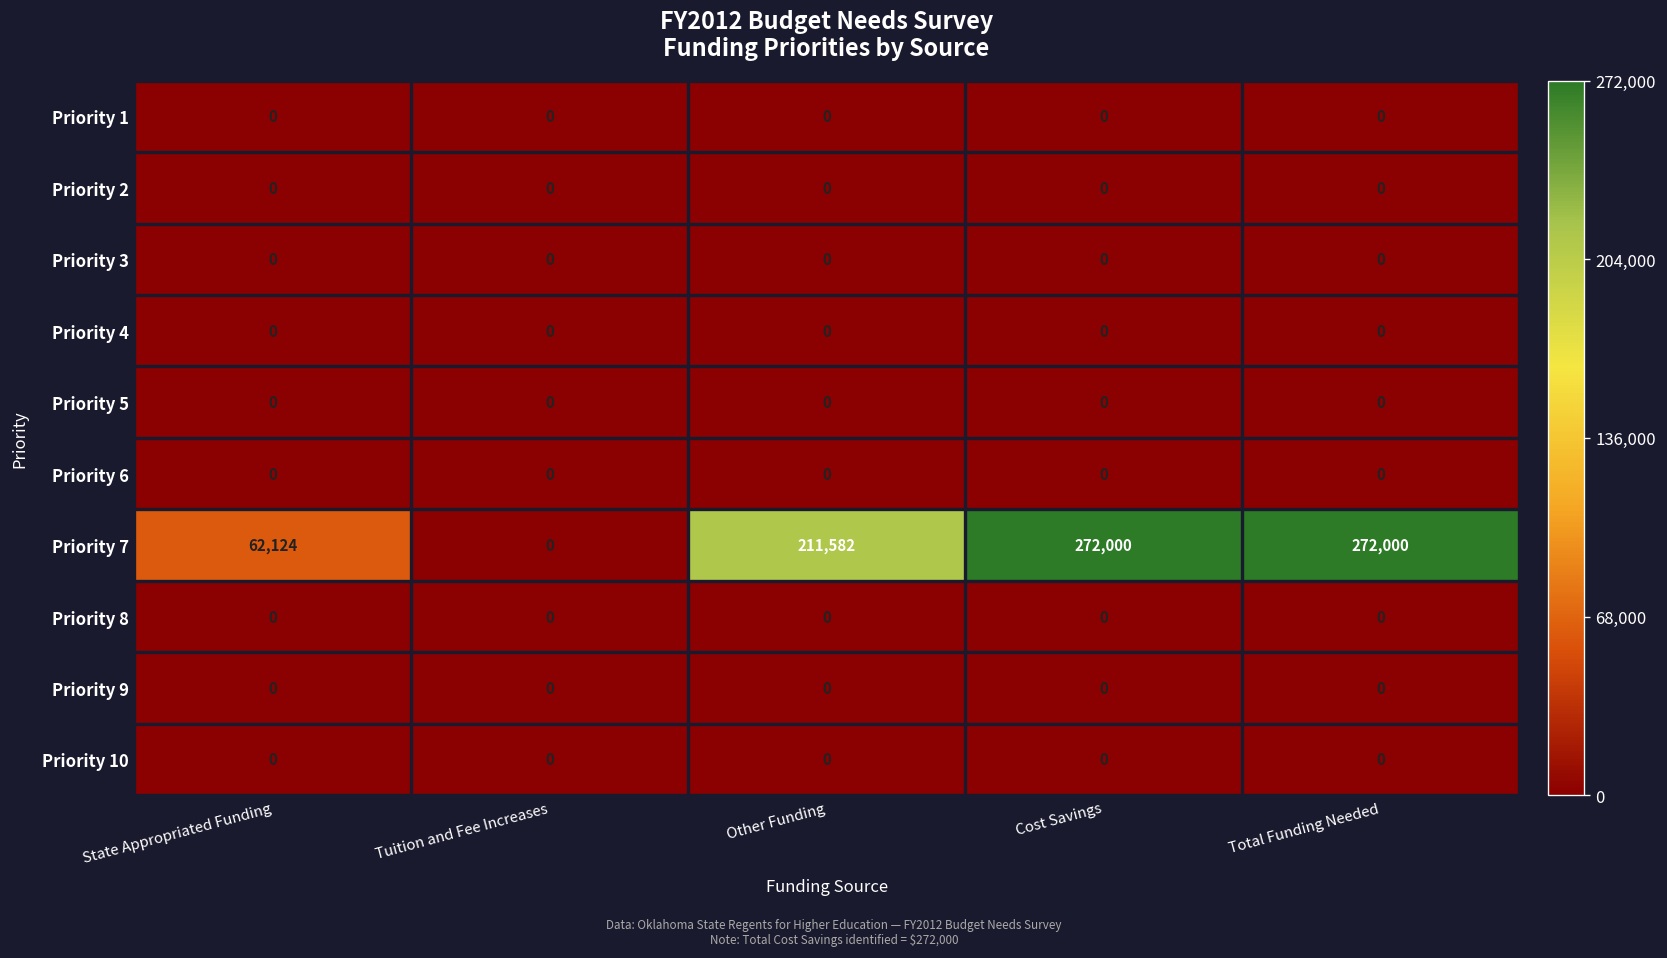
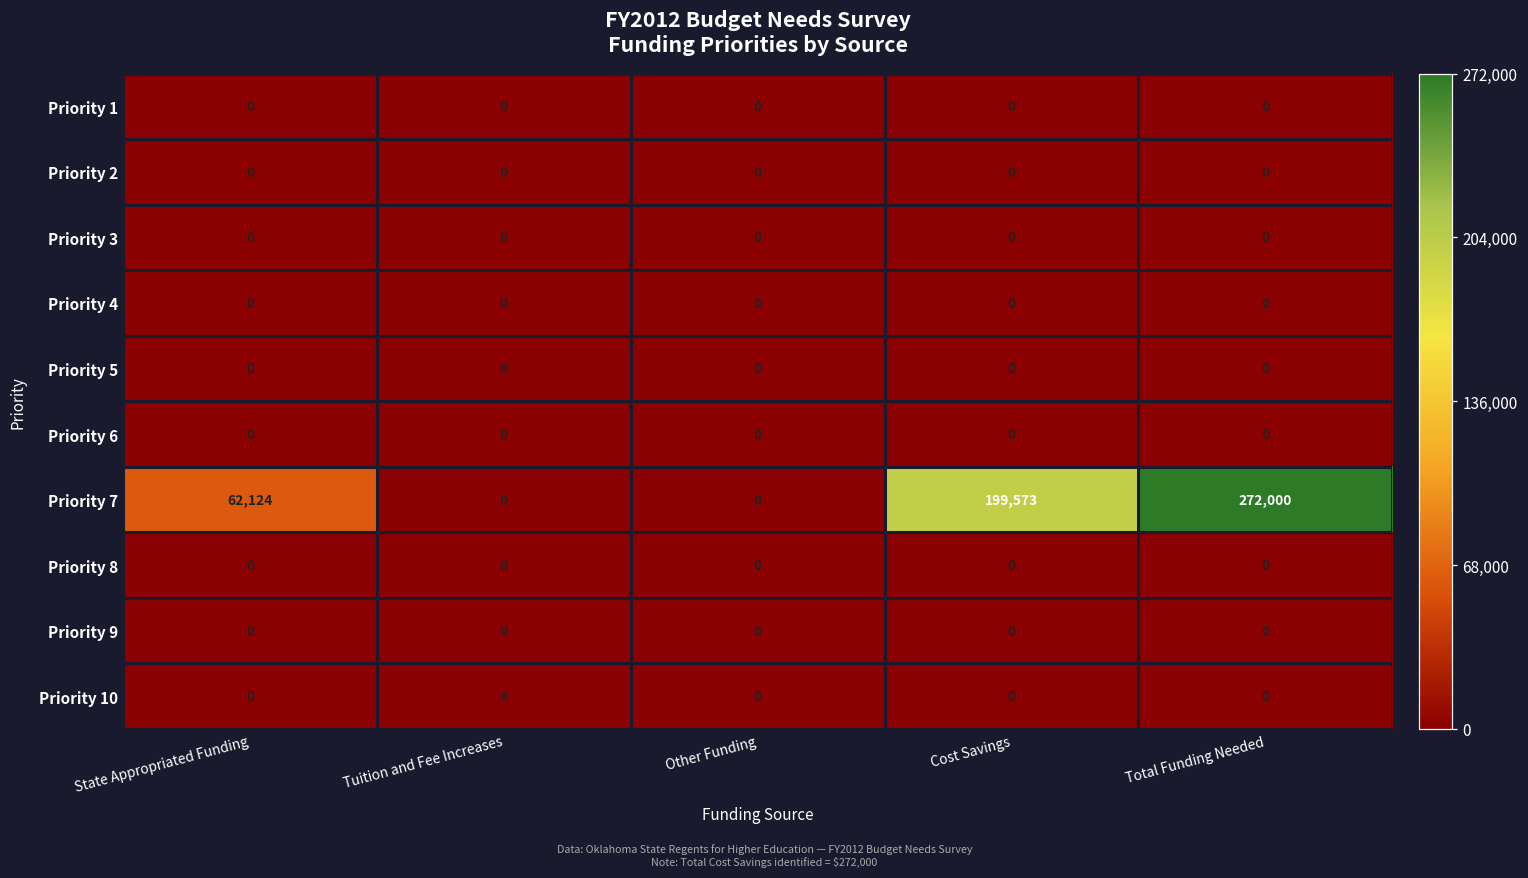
Priority 7, Other Funding: 211,582 -> 0
Priority 7, Cost Savings: 272,000 -> 199,573
